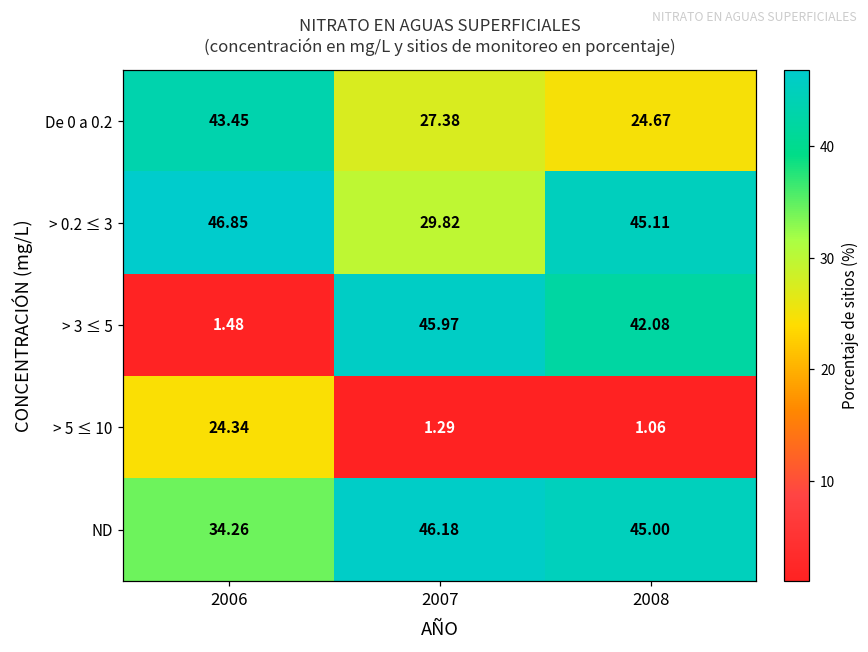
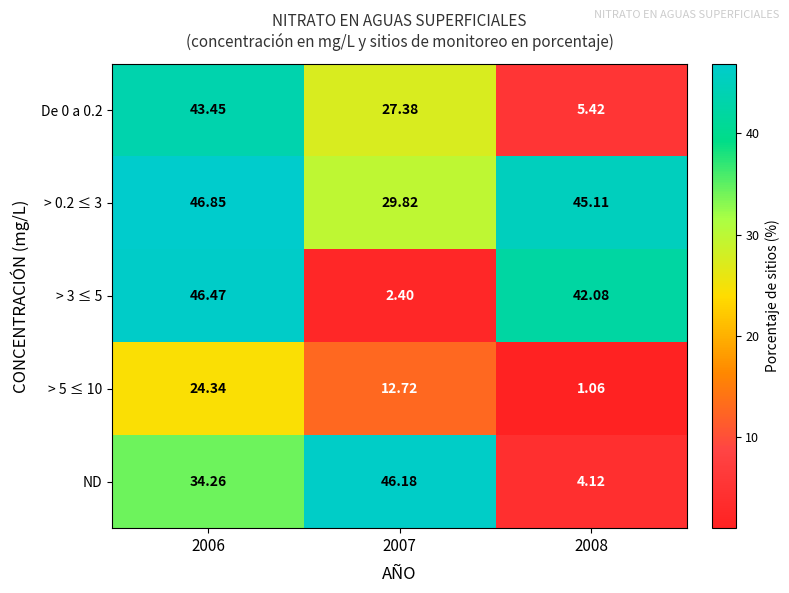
De 0 a 0.2, 2008: 24.67 -> 5.42
> 3 ≤ 5, 2006: 1.48 -> 46.47
> 3 ≤ 5, 2007: 45.97 -> 2.40
> 5 ≤ 10, 2007: 1.29 -> 12.72
ND, 2008: 45.00 -> 4.12
